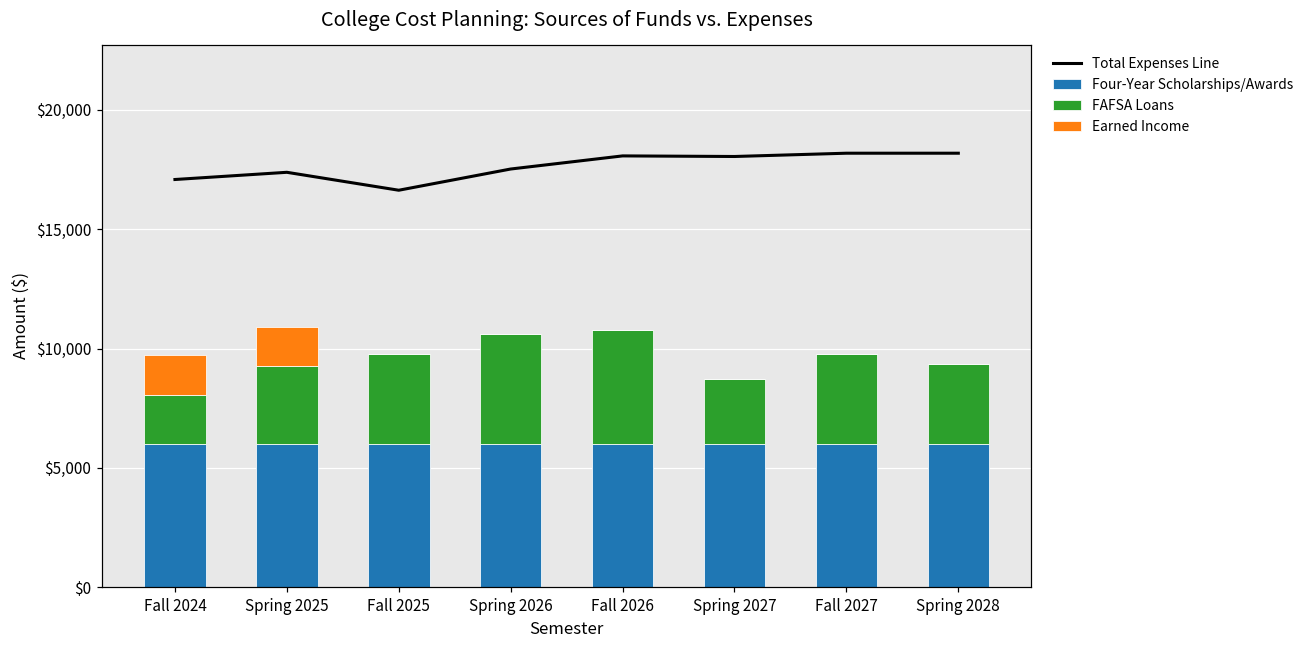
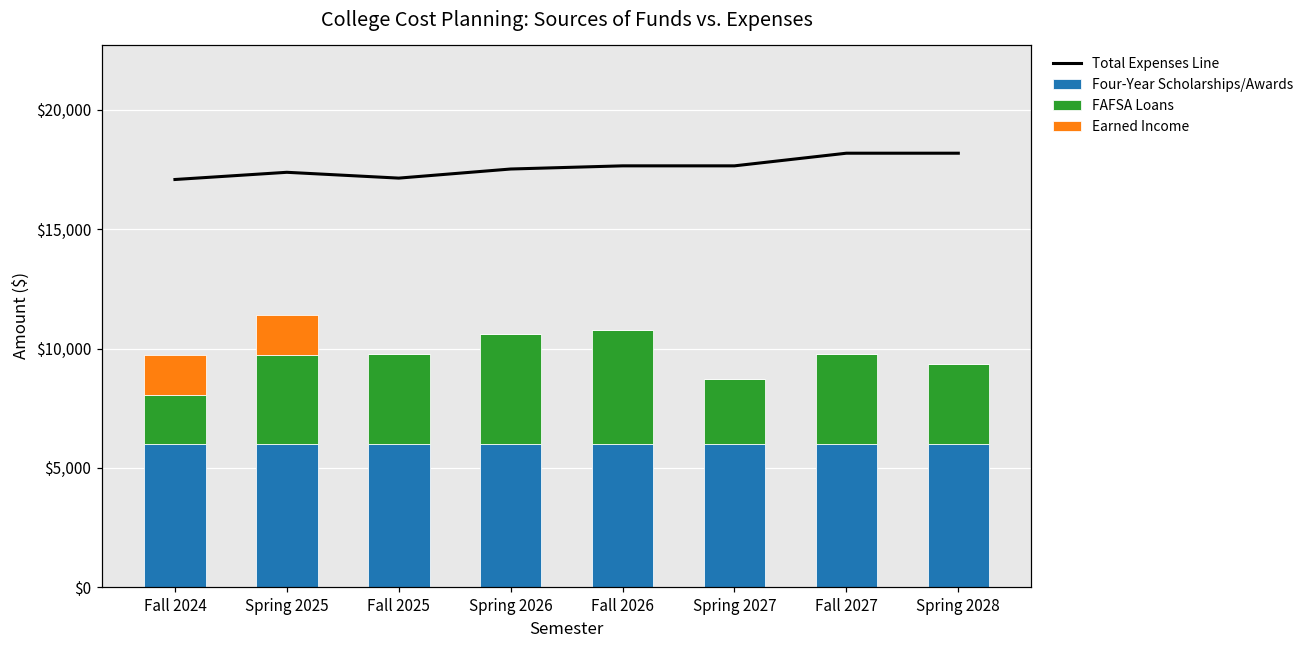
FAFSA Loans, Spring 2025: $3,300 -> $3,700
Total Expenses Line, Fall 2025: $16,600 -> $17,100
Total Expenses Line, Fall 2026: $18,100 -> $17,700
Total Expenses Line, Spring 2027: $18,000 -> $17,700
